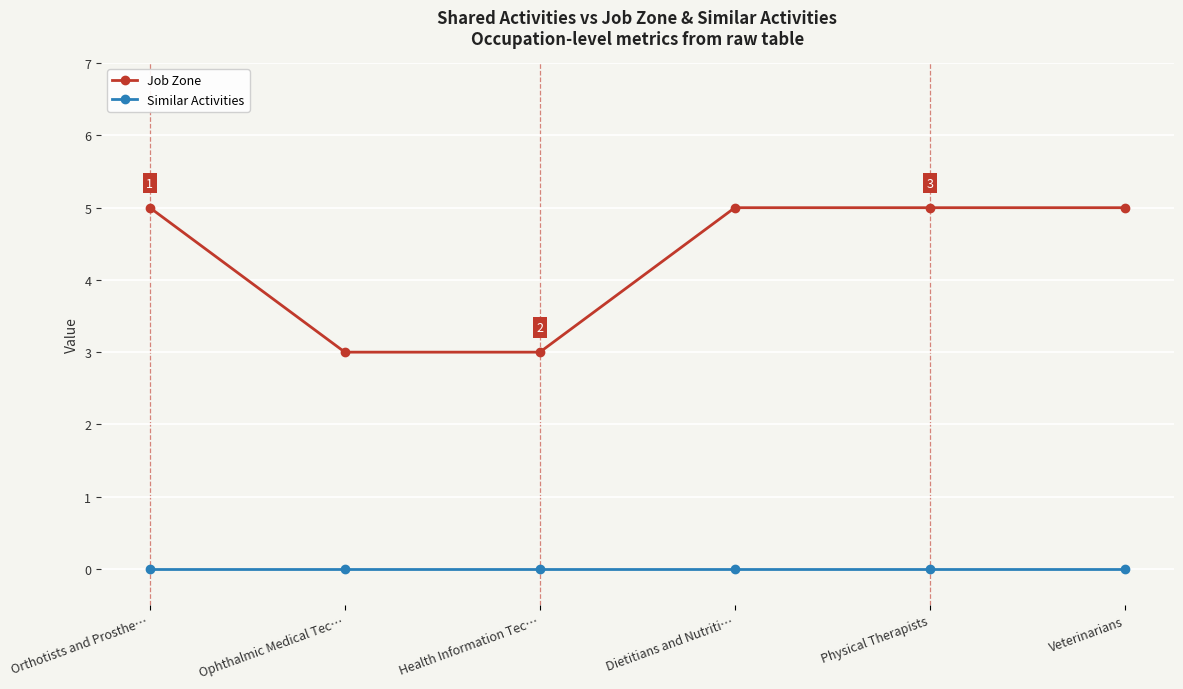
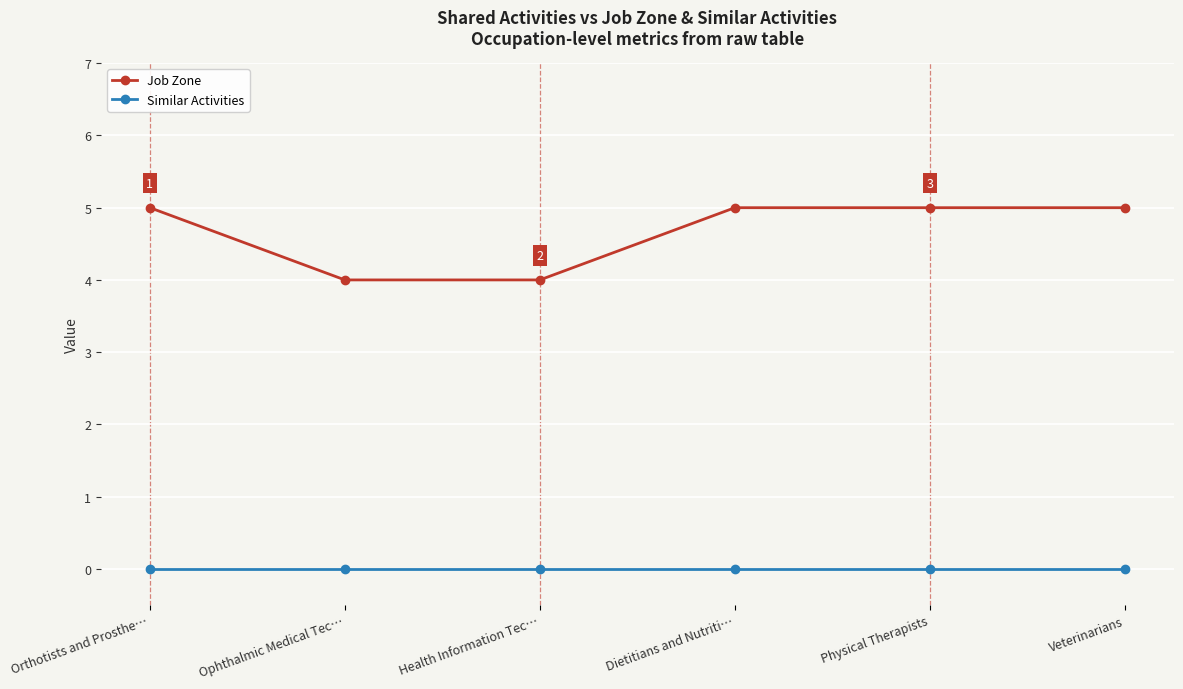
Job Zone, Ophthalmic Medical Tec…: 3 -> 4
Job Zone, Health Information Tec…: 3 -> 4
